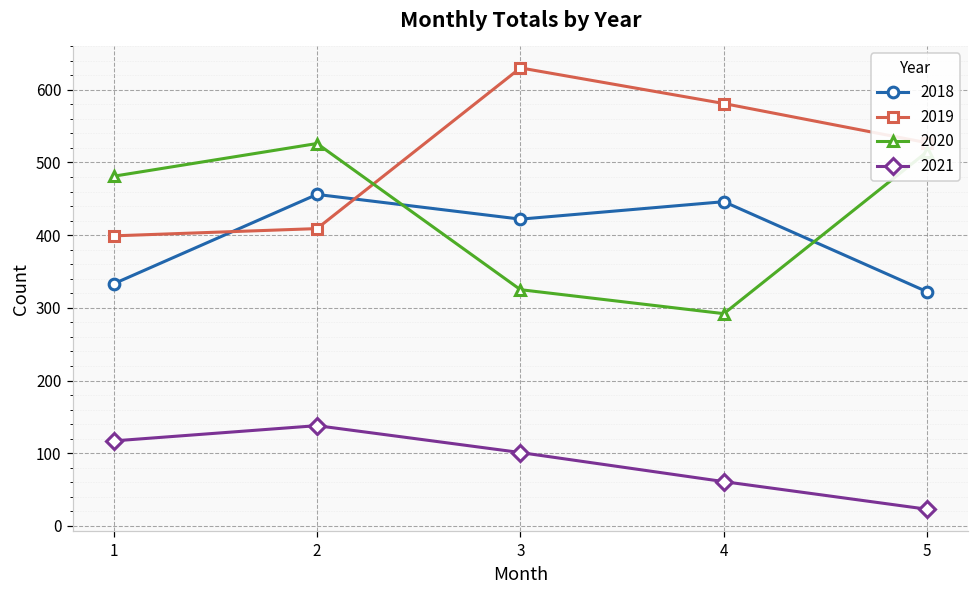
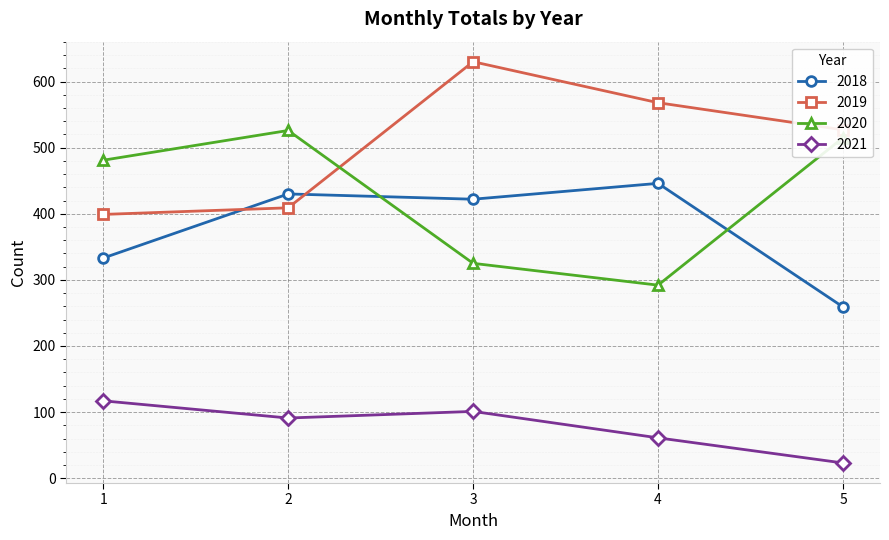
2018, 2: 460 -> 430
2021, 2: 140 -> 90
2019, 4: 580 -> 570
2018, 5: 320 -> 260
